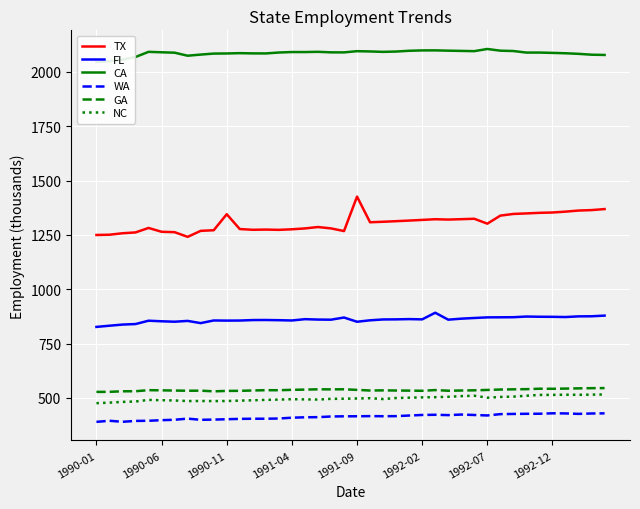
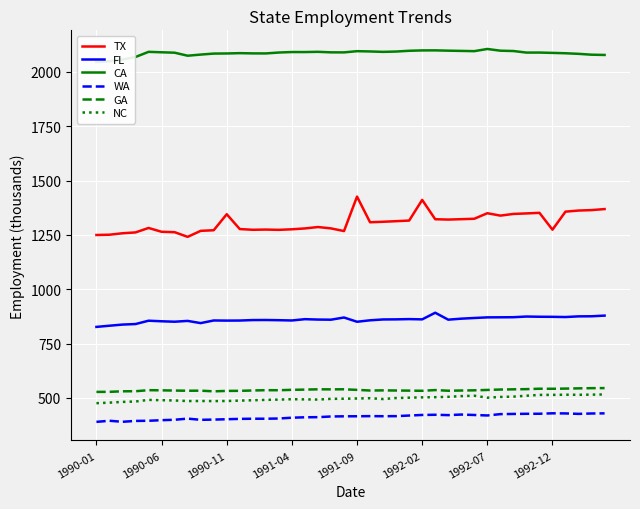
TX, 1992-02: 1320 -> 1410
TX, 1992-07: 1300 -> 1350
TX, 1992-12: 1350 -> 1270
